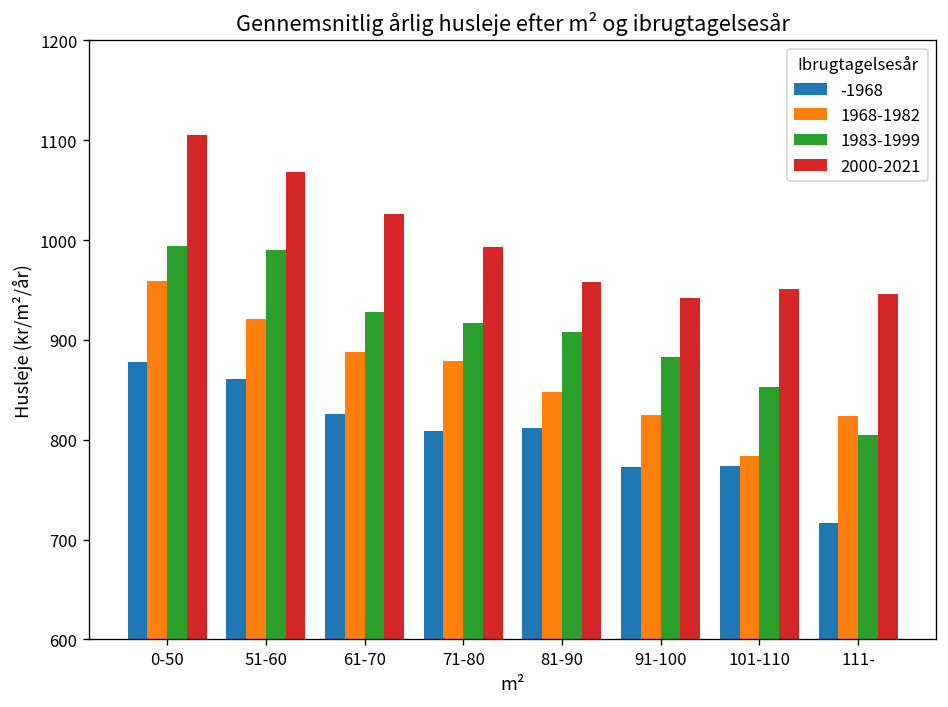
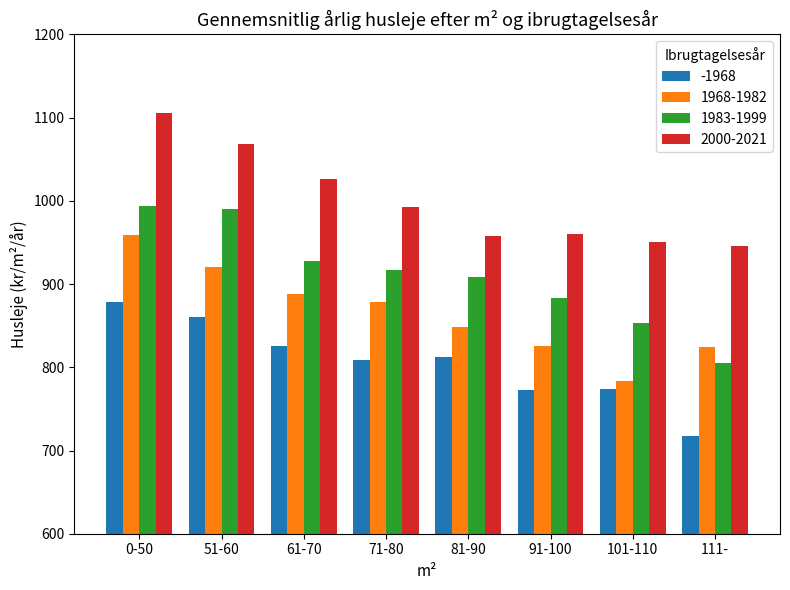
2000-2021, 91-100: 940 -> 960
